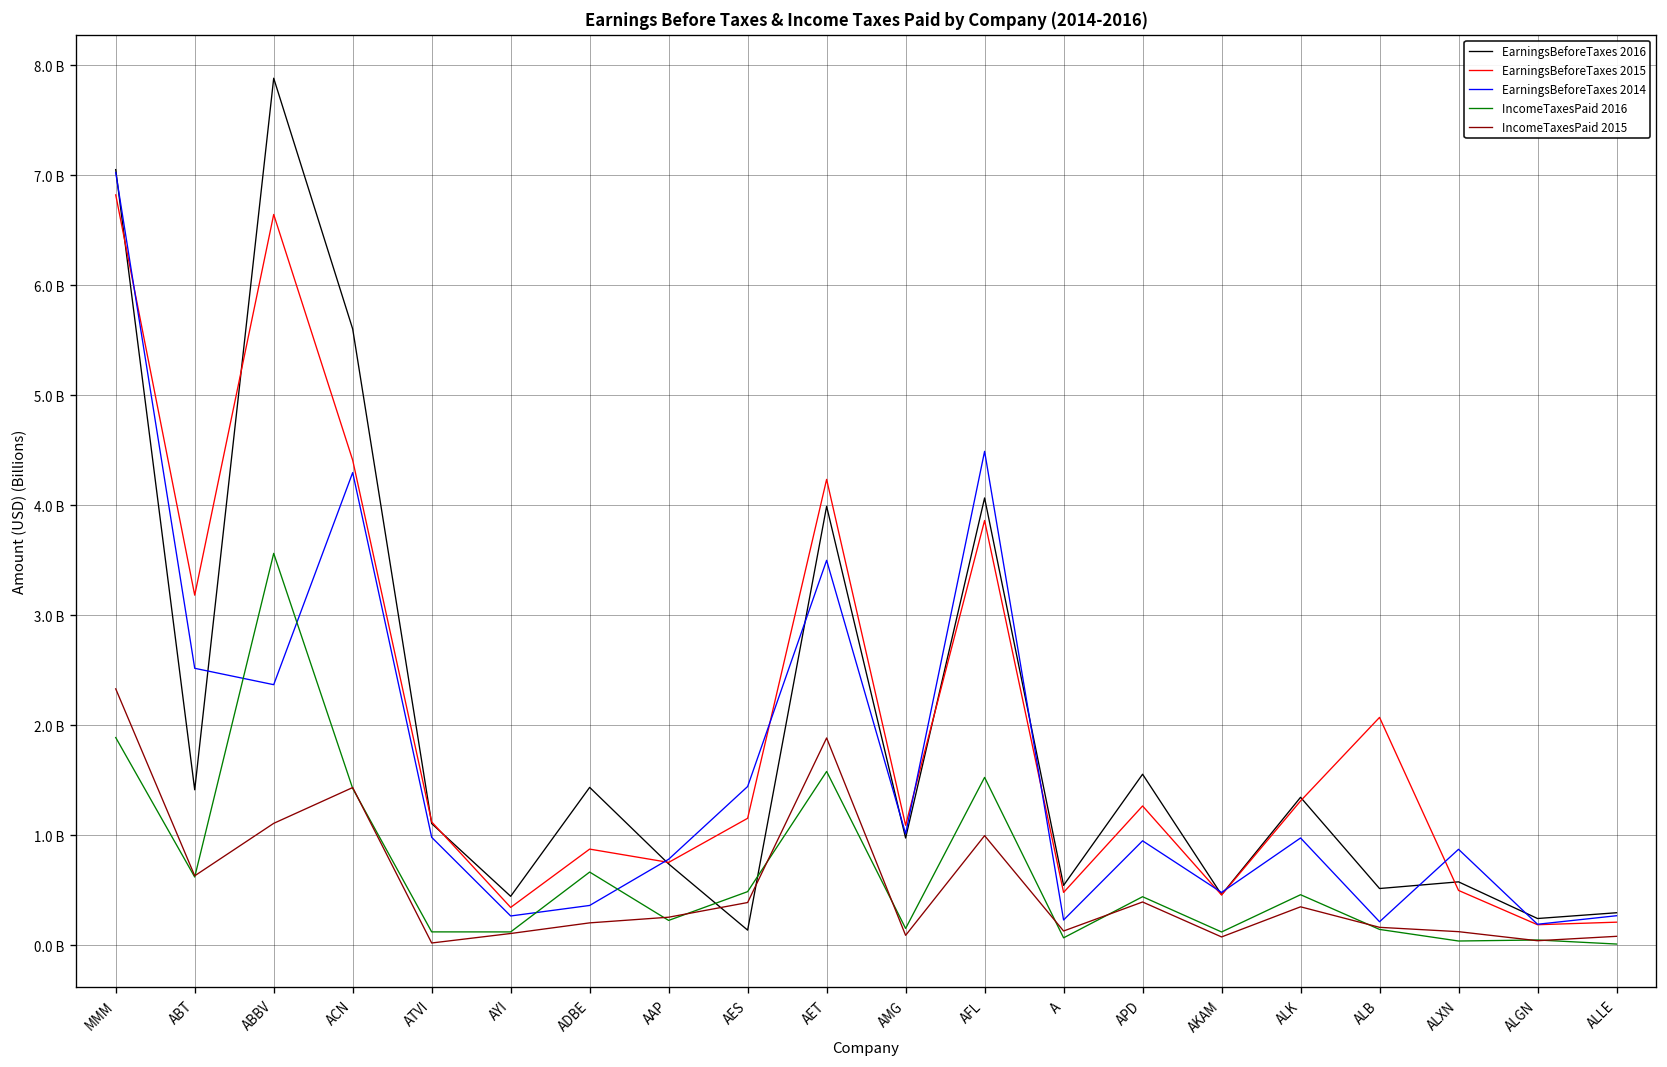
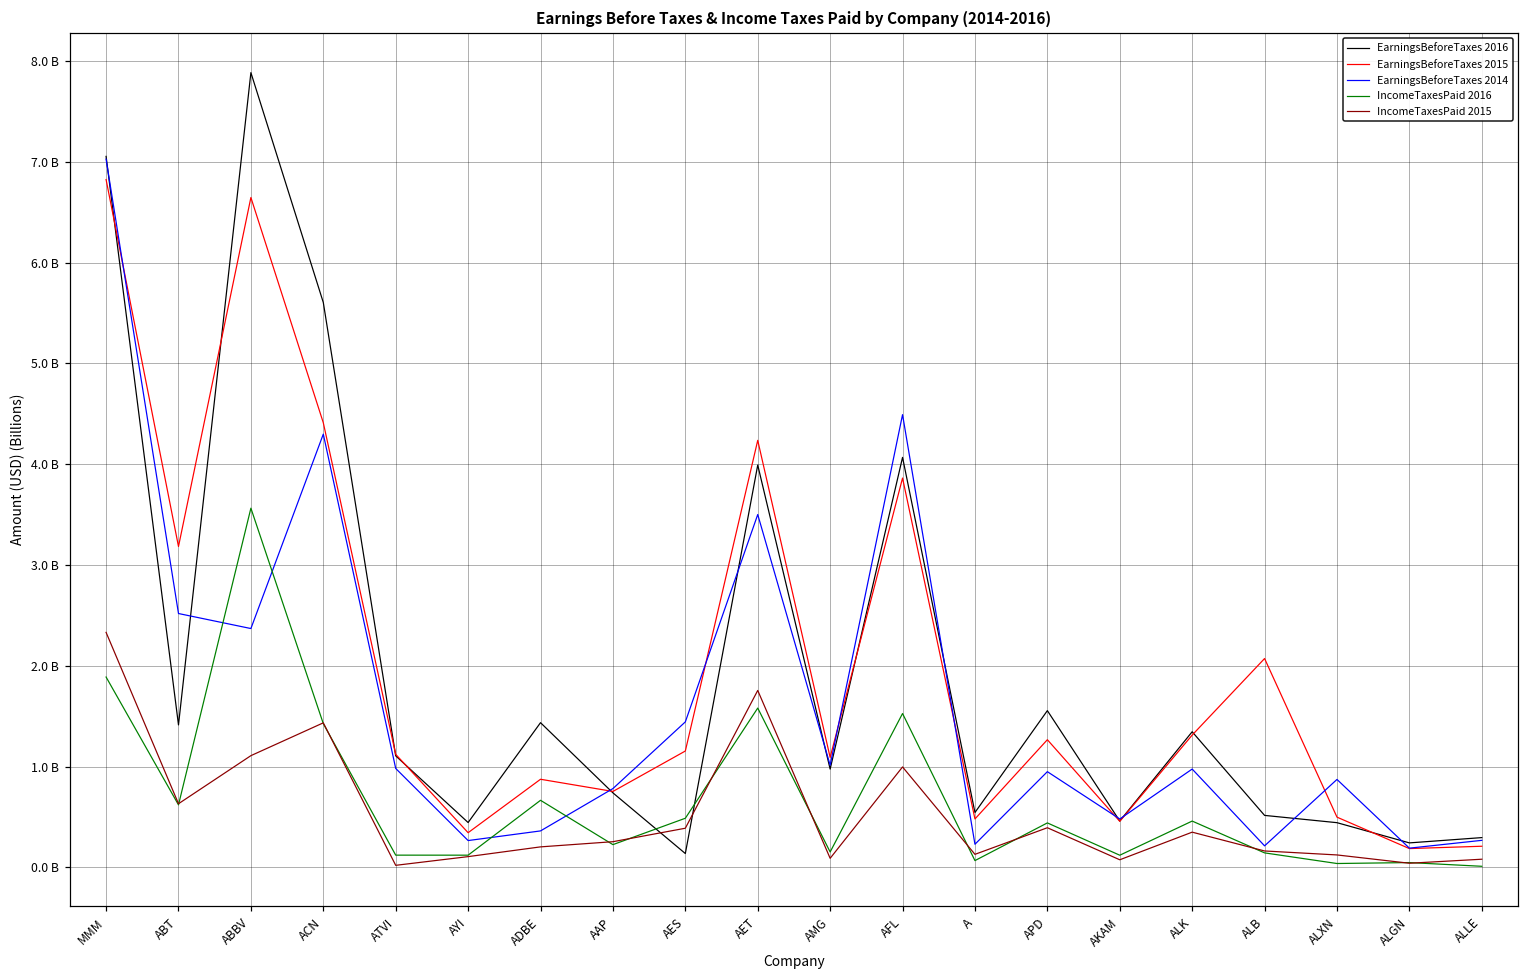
IncomeTaxesPaid 2015, AET: 1900000000 -> 1800000000
EarningsBeforeTaxes 2016, ALXN: 600000000 -> 400000000
